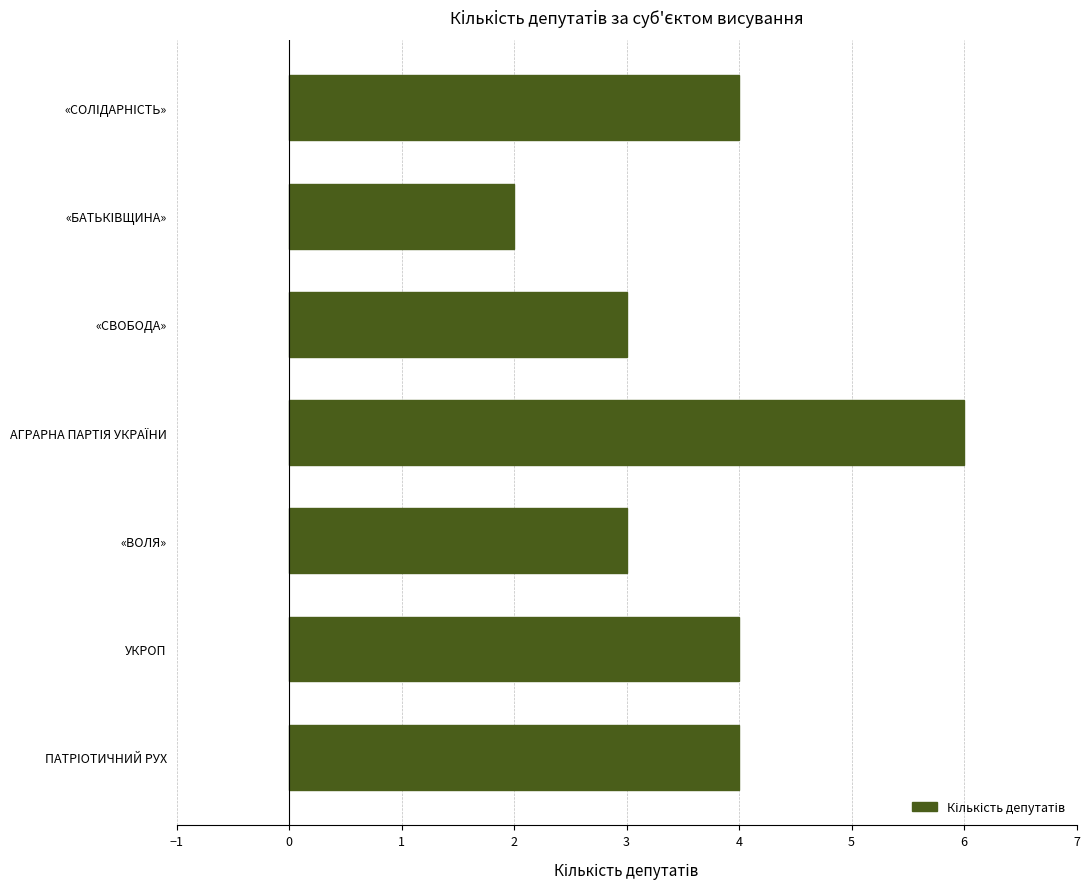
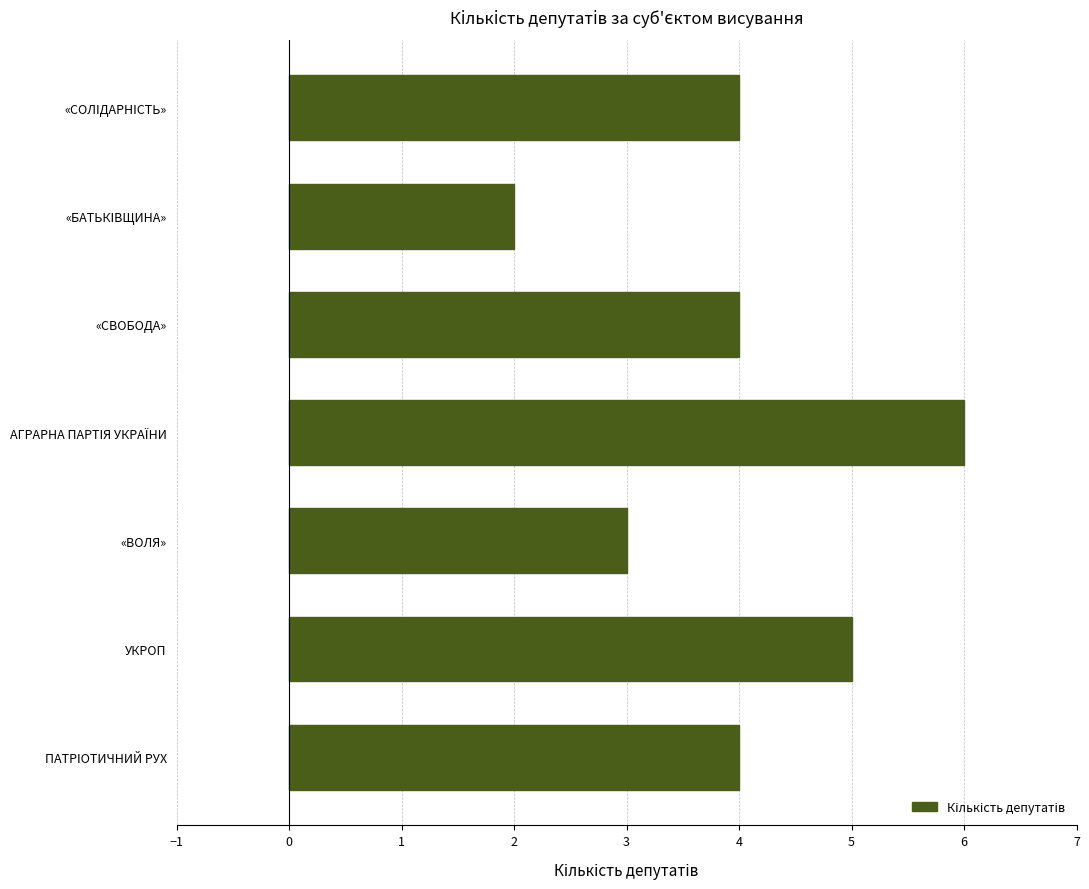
«СВОБОДА»: 3 -> 4
УКРОП: 4 -> 5
